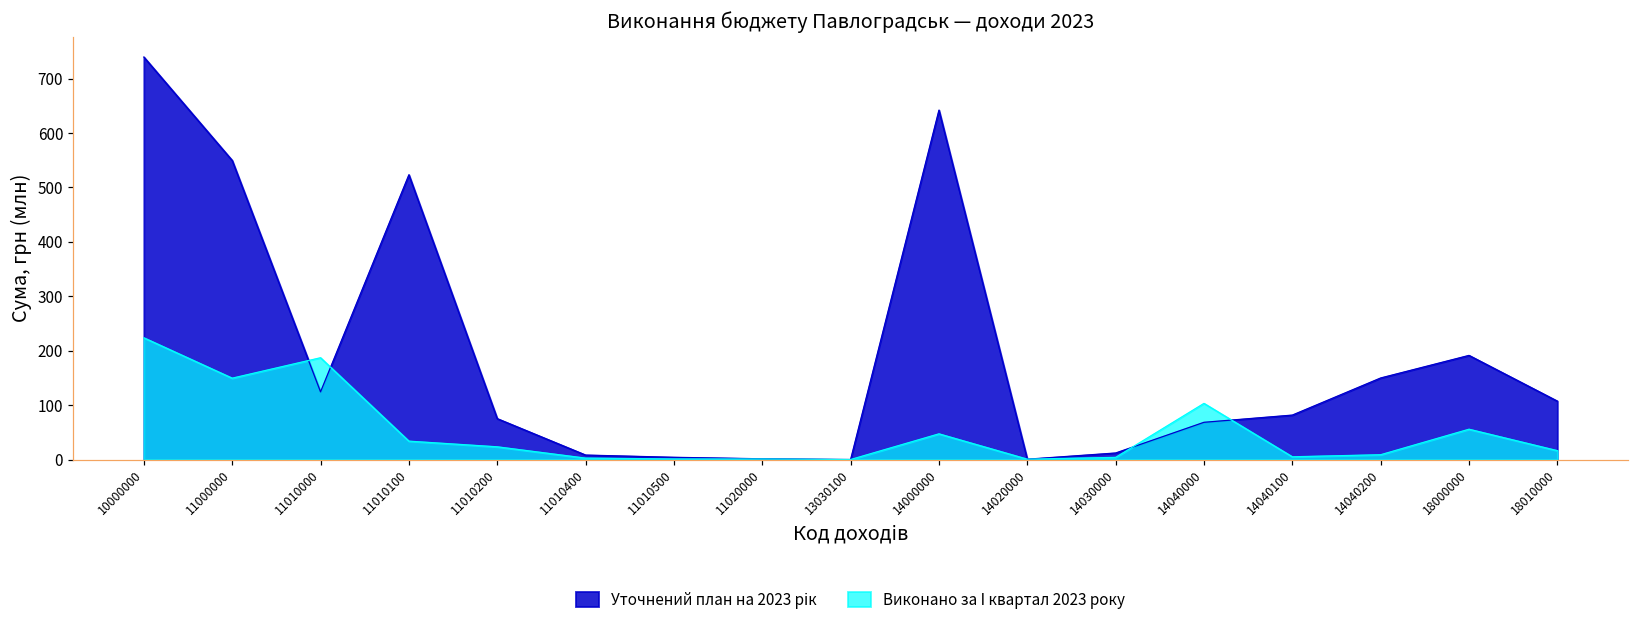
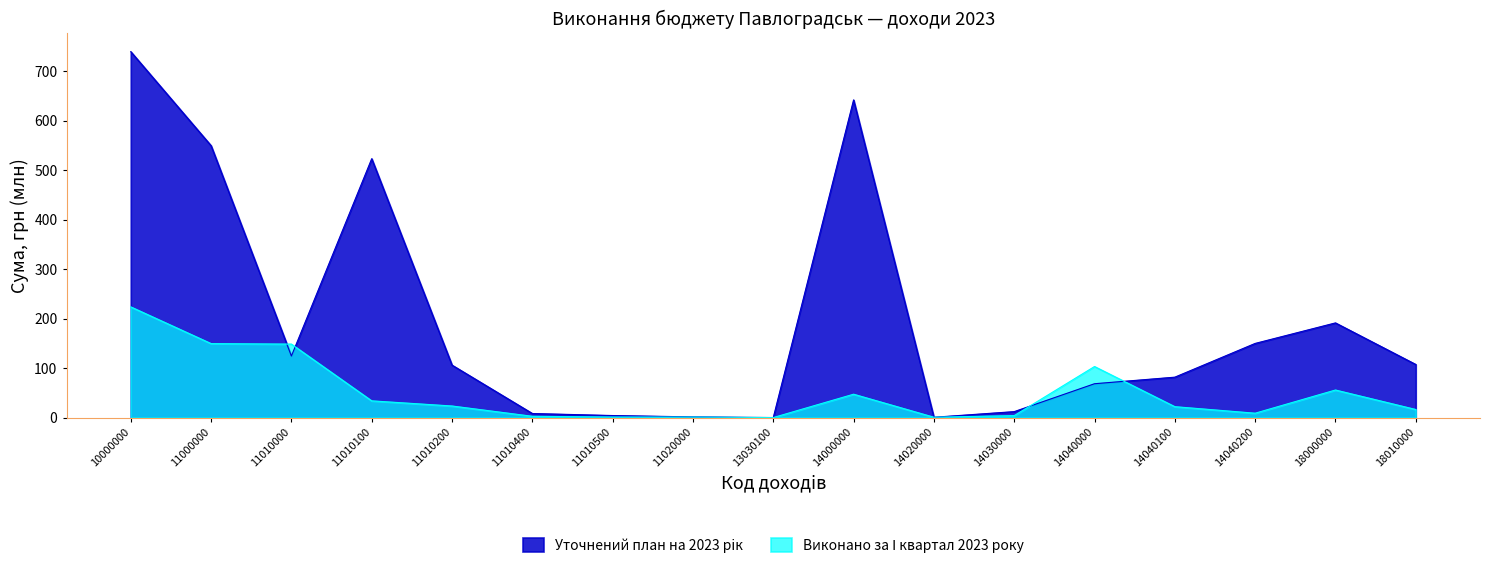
Виконано за І квартал 2023 року, 11010000: 190 -> 150
Уточнений план на 2023 рік, 11010200: 80 -> 110
Виконано за І квартал 2023 року, 14040100: 10 -> 20
